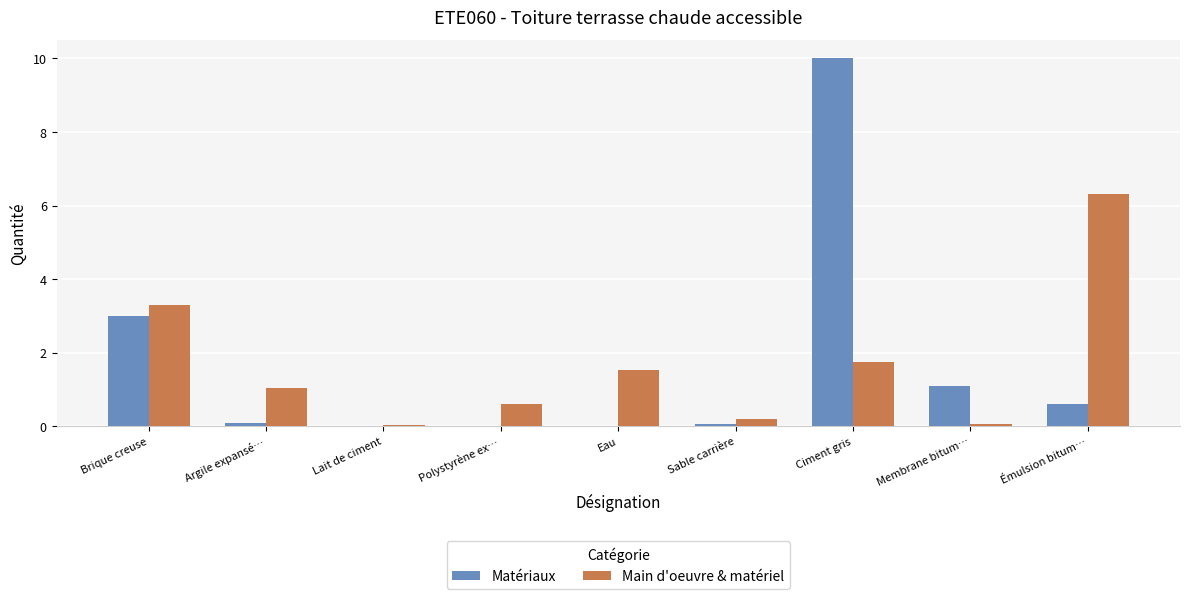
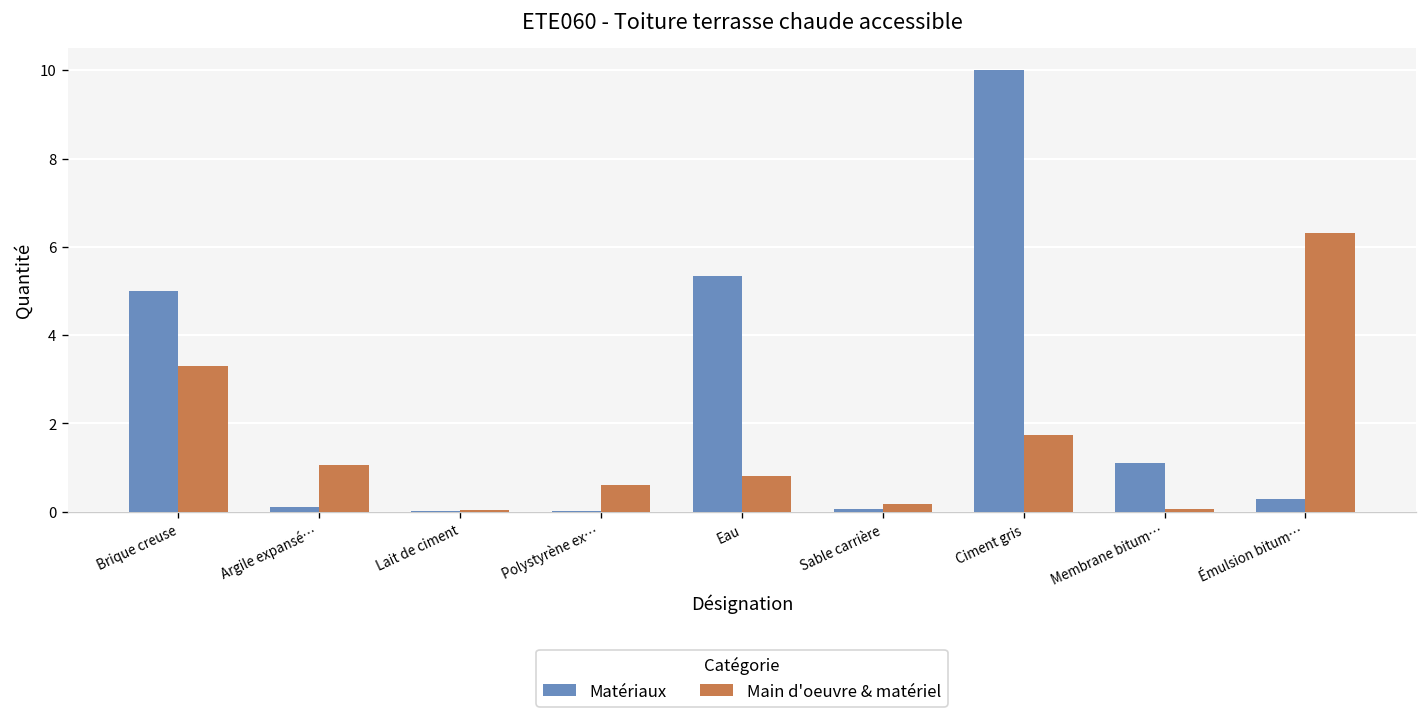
Matériaux, Brique creuse: 3 -> 5
Matériaux, Eau: 0.0 -> 5.3
Main d'oeuvre & matériel, Eau: 1.5 -> 0.8
Matériaux, Émulsion bitum…: 0.6 -> 0.3
